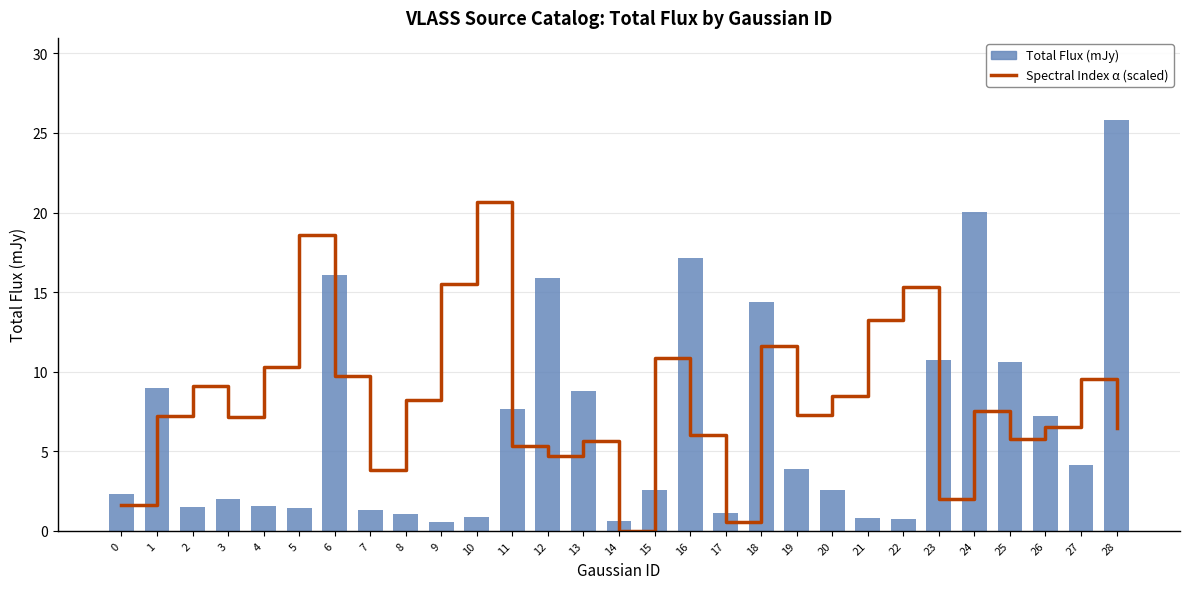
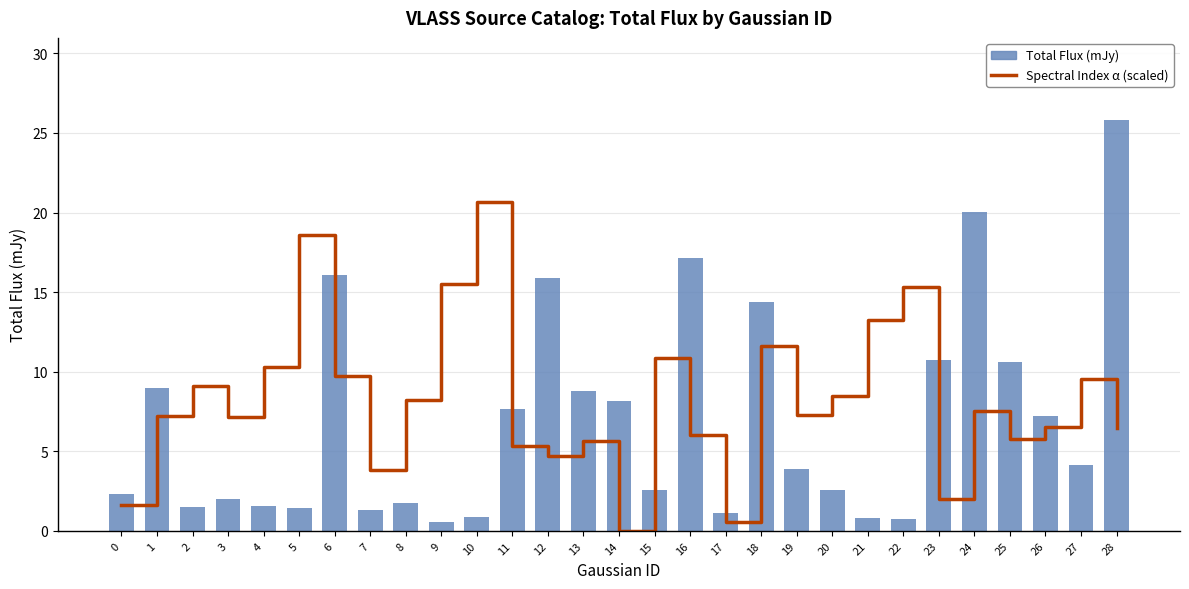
Total Flux (mJy), 8: 1.1 -> 1.8
Total Flux (mJy), 14: 0.6 -> 8.1
